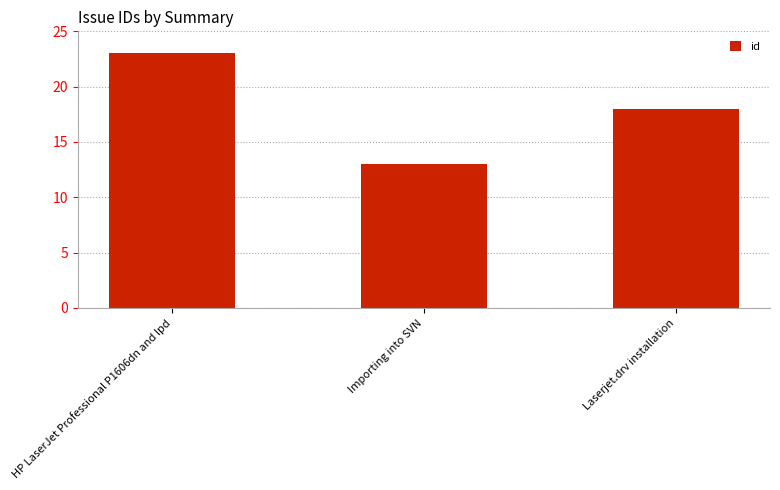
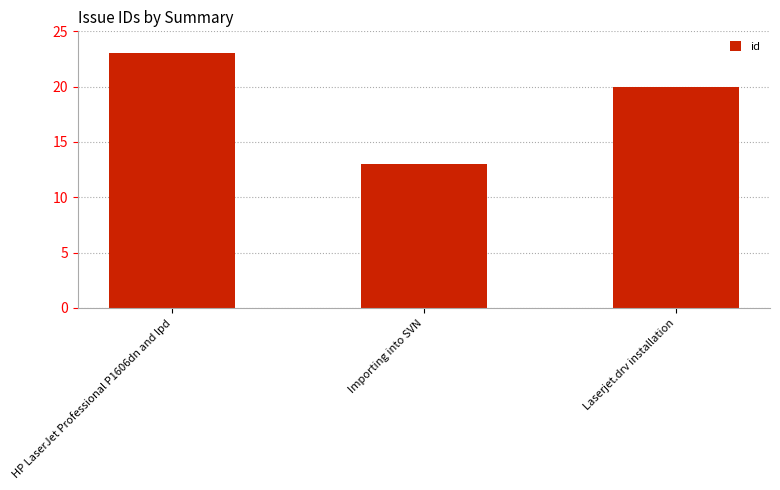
Laserjet.drv installation: 18 -> 20
